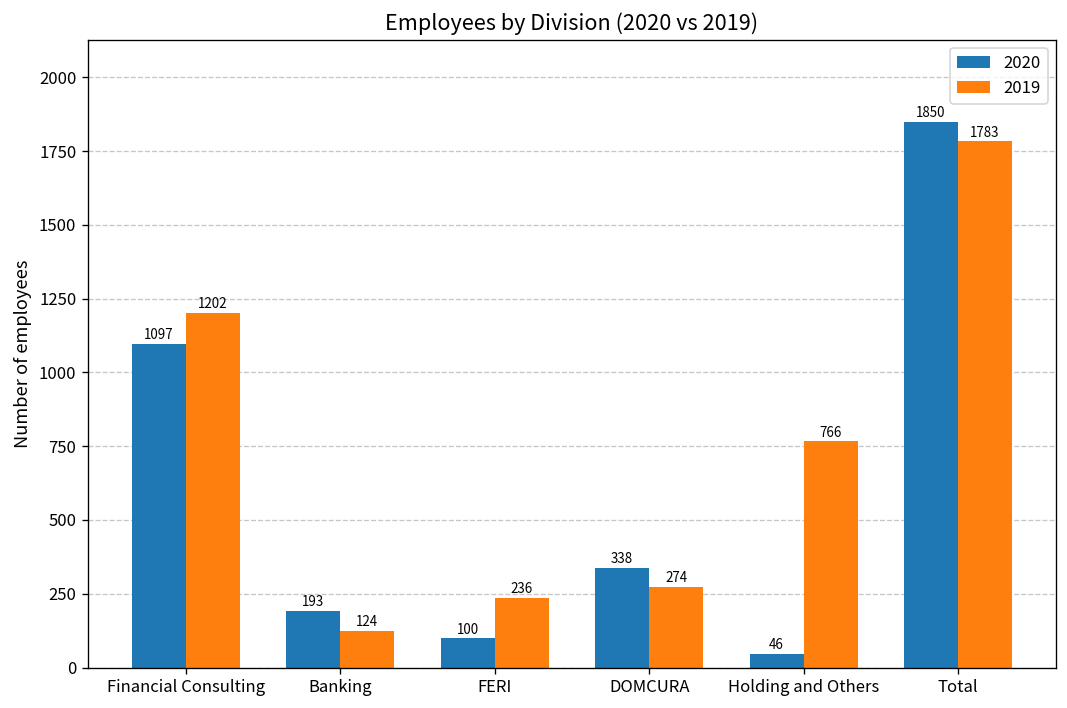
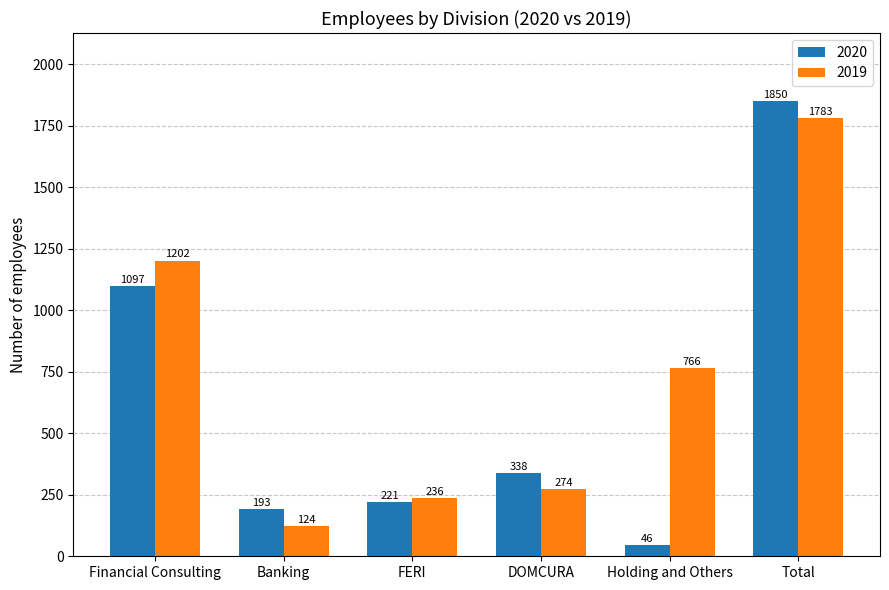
2020, FERI: 100 -> 221
